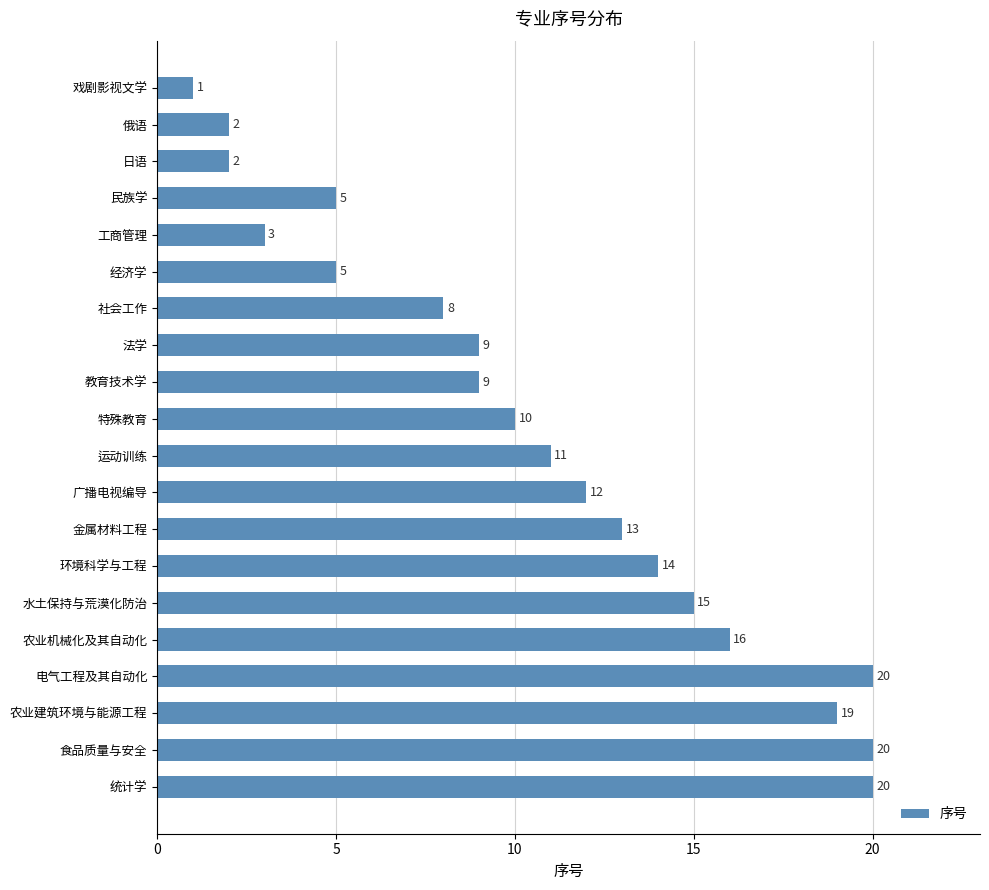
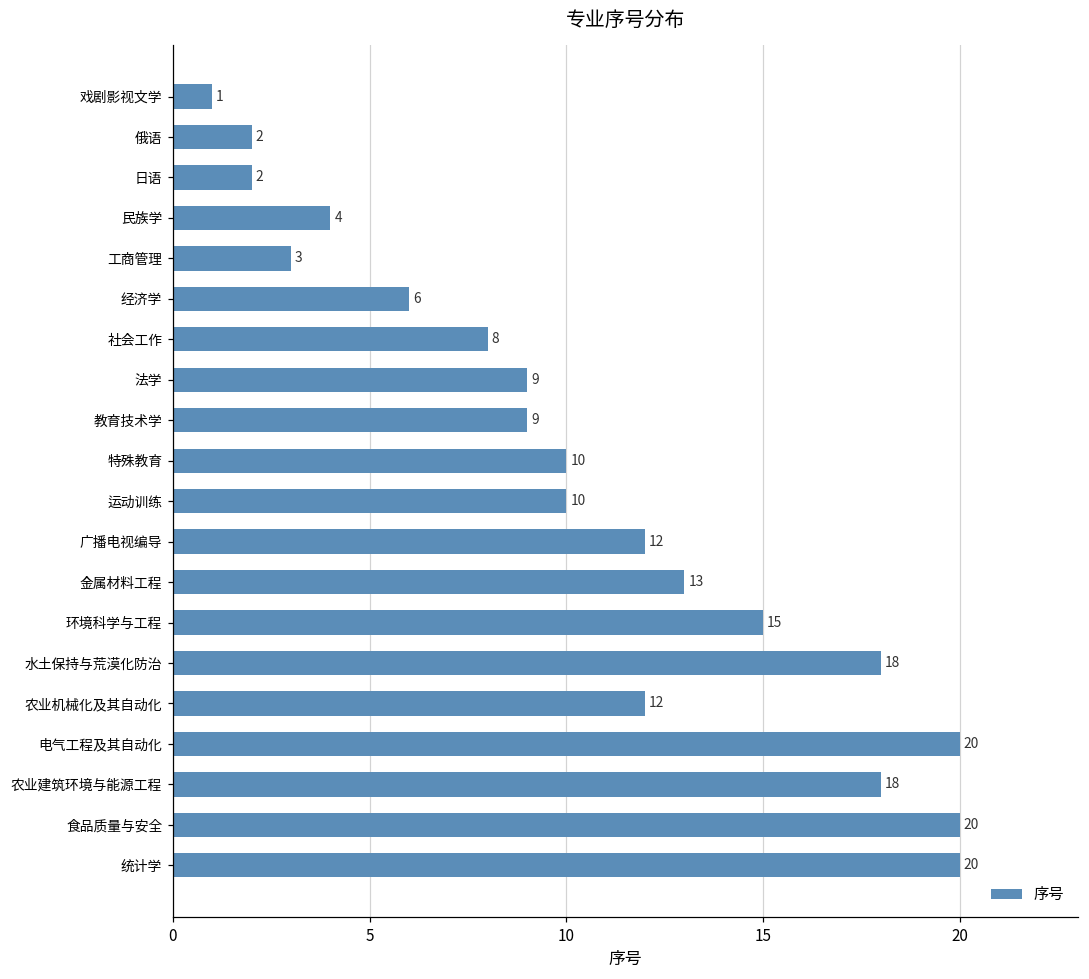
民族学: 5 -> 4
经济学: 5 -> 6
运动训练: 11 -> 10
环境科学与工程: 14 -> 15
水土保持与荒漠化防治: 15 -> 18
农业机械化及其自动化: 16 -> 12
农业建筑环境与能源工程: 19 -> 18
